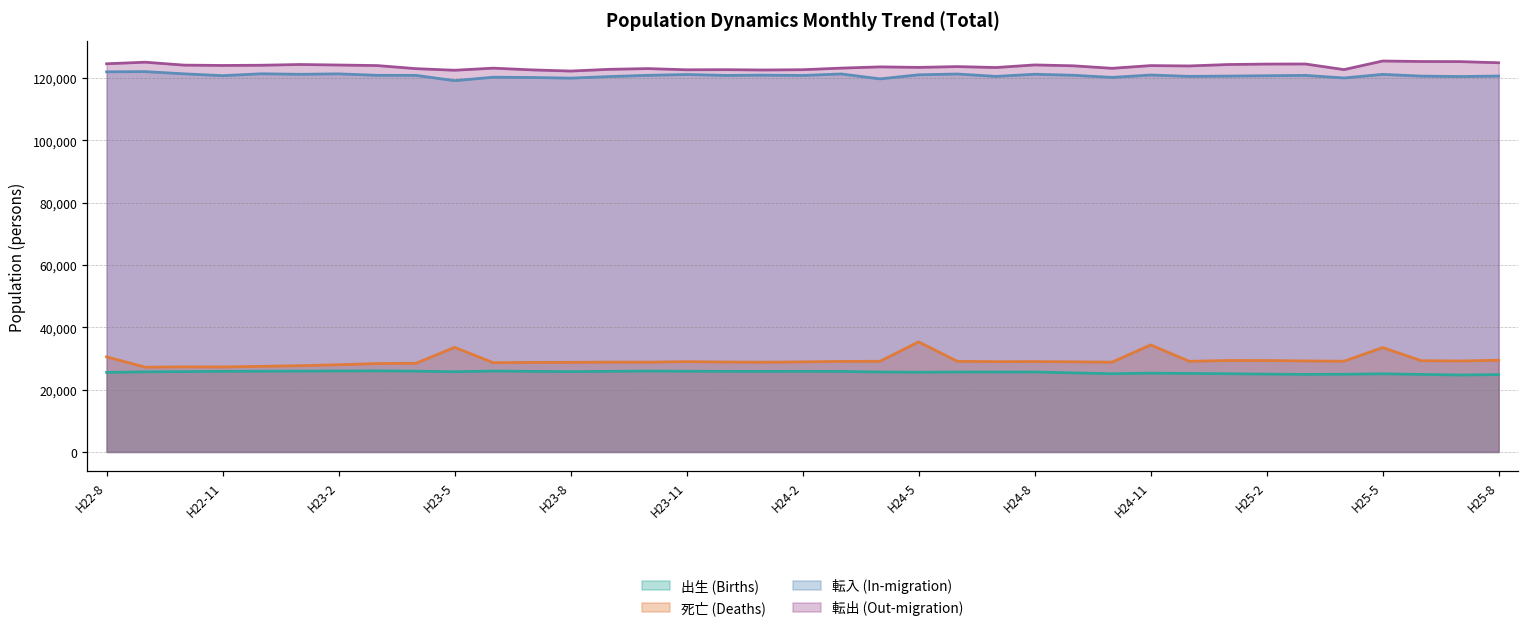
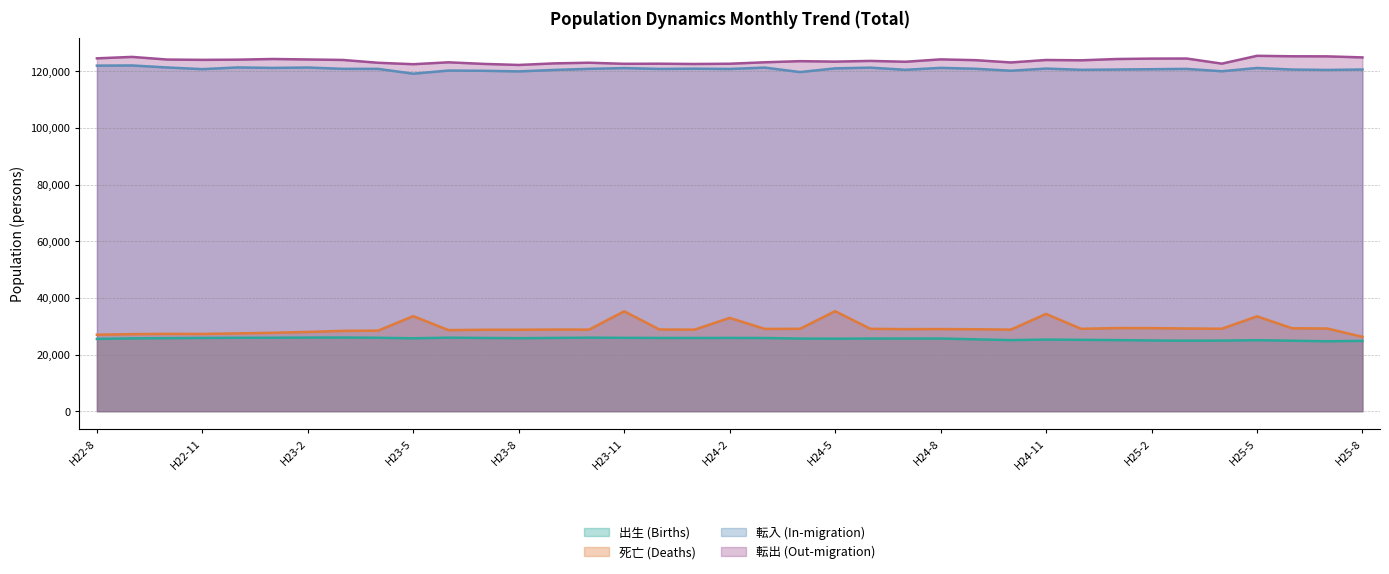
死亡 (Deaths), H22-8: 31,000 -> 27,000
死亡 (Deaths), H23-11: 29,000 -> 35,000
死亡 (Deaths), H24-2: 29,000 -> 33,000
死亡 (Deaths), H25-8: 29,000 -> 26,000
